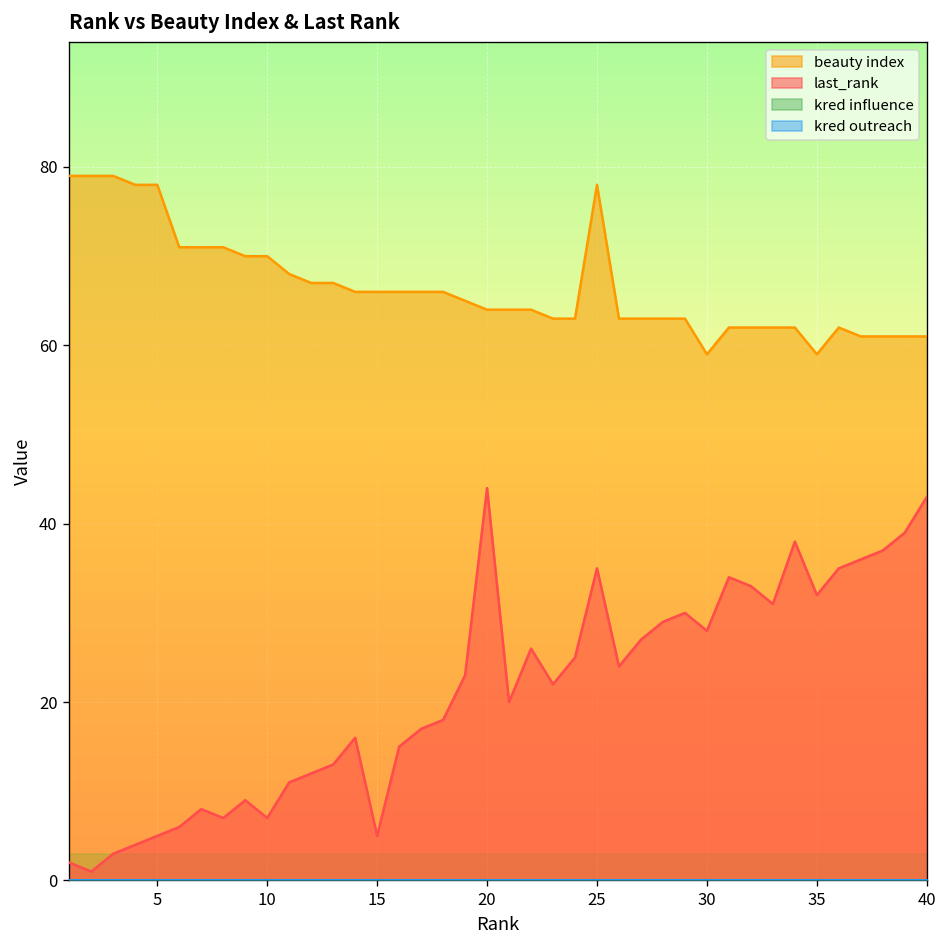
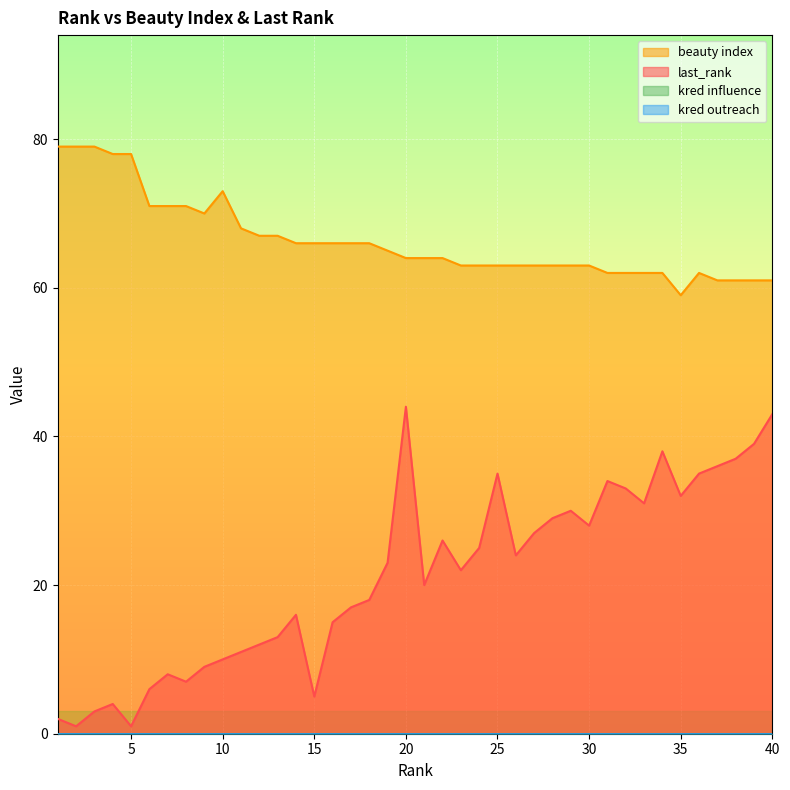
last_rank, 5: 5 -> 1
beauty index, 10: 70 -> 73
last_rank, 10: 7 -> 10
beauty index, 25: 78 -> 63
beauty index, 30: 59 -> 63
